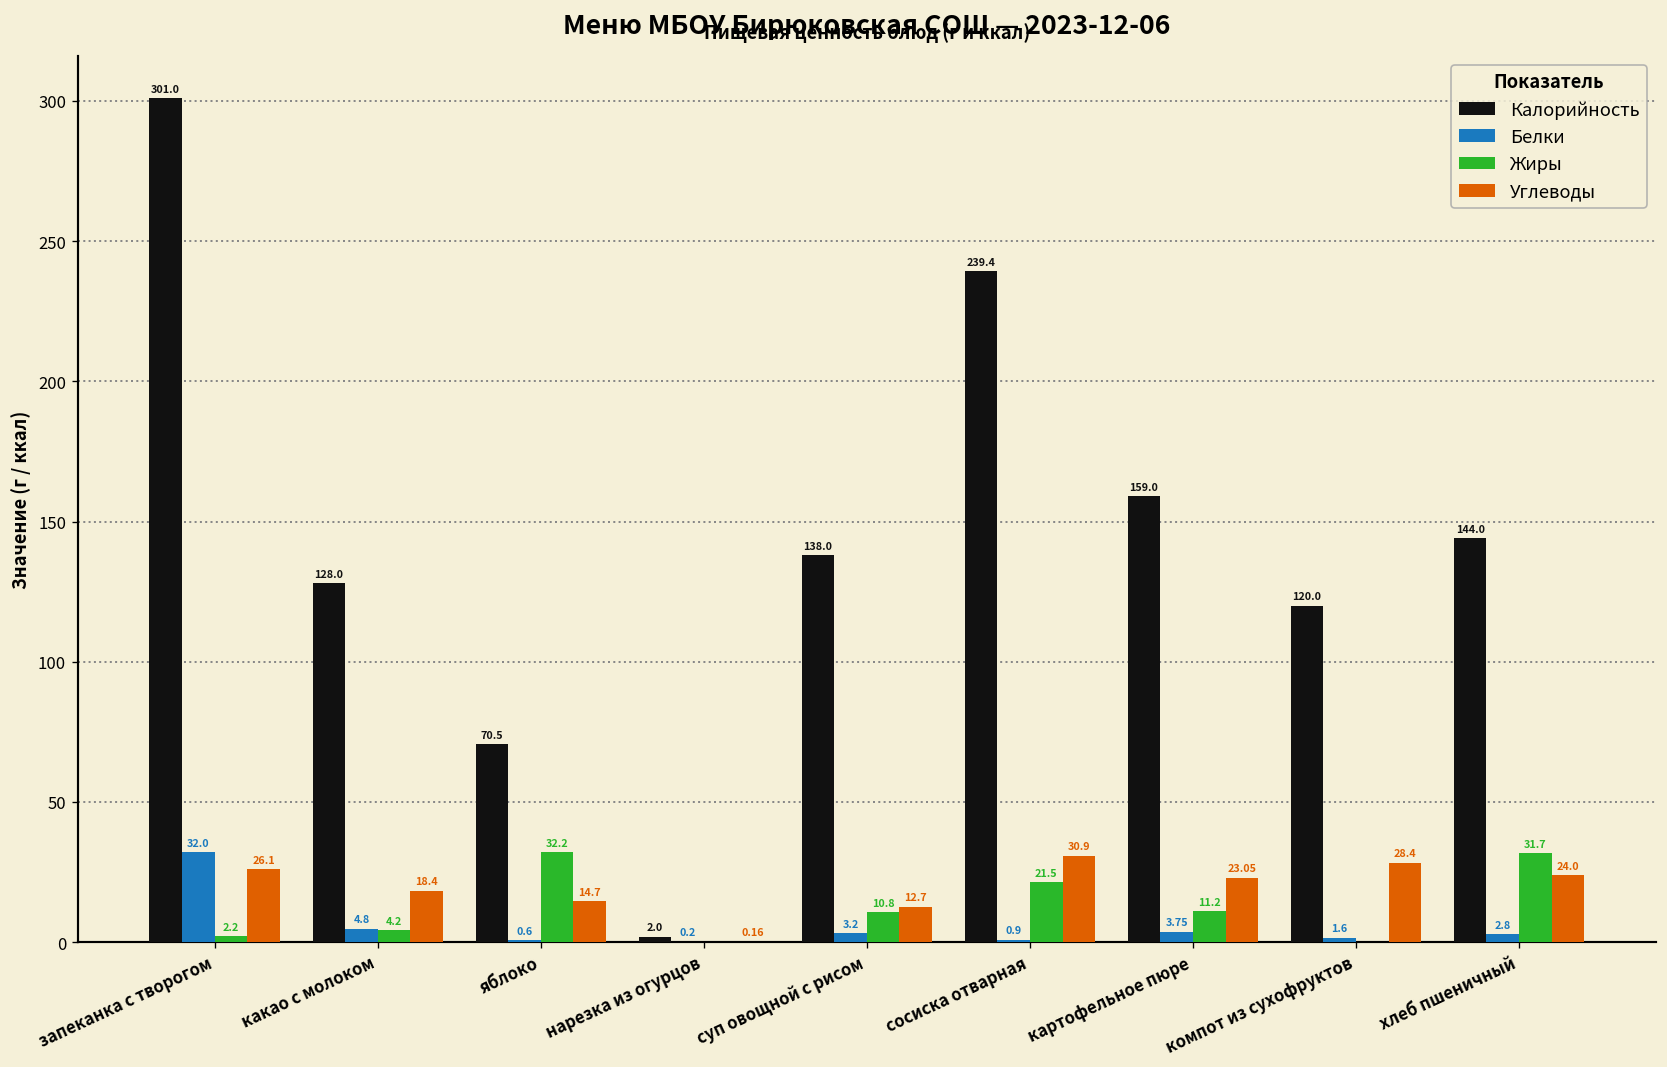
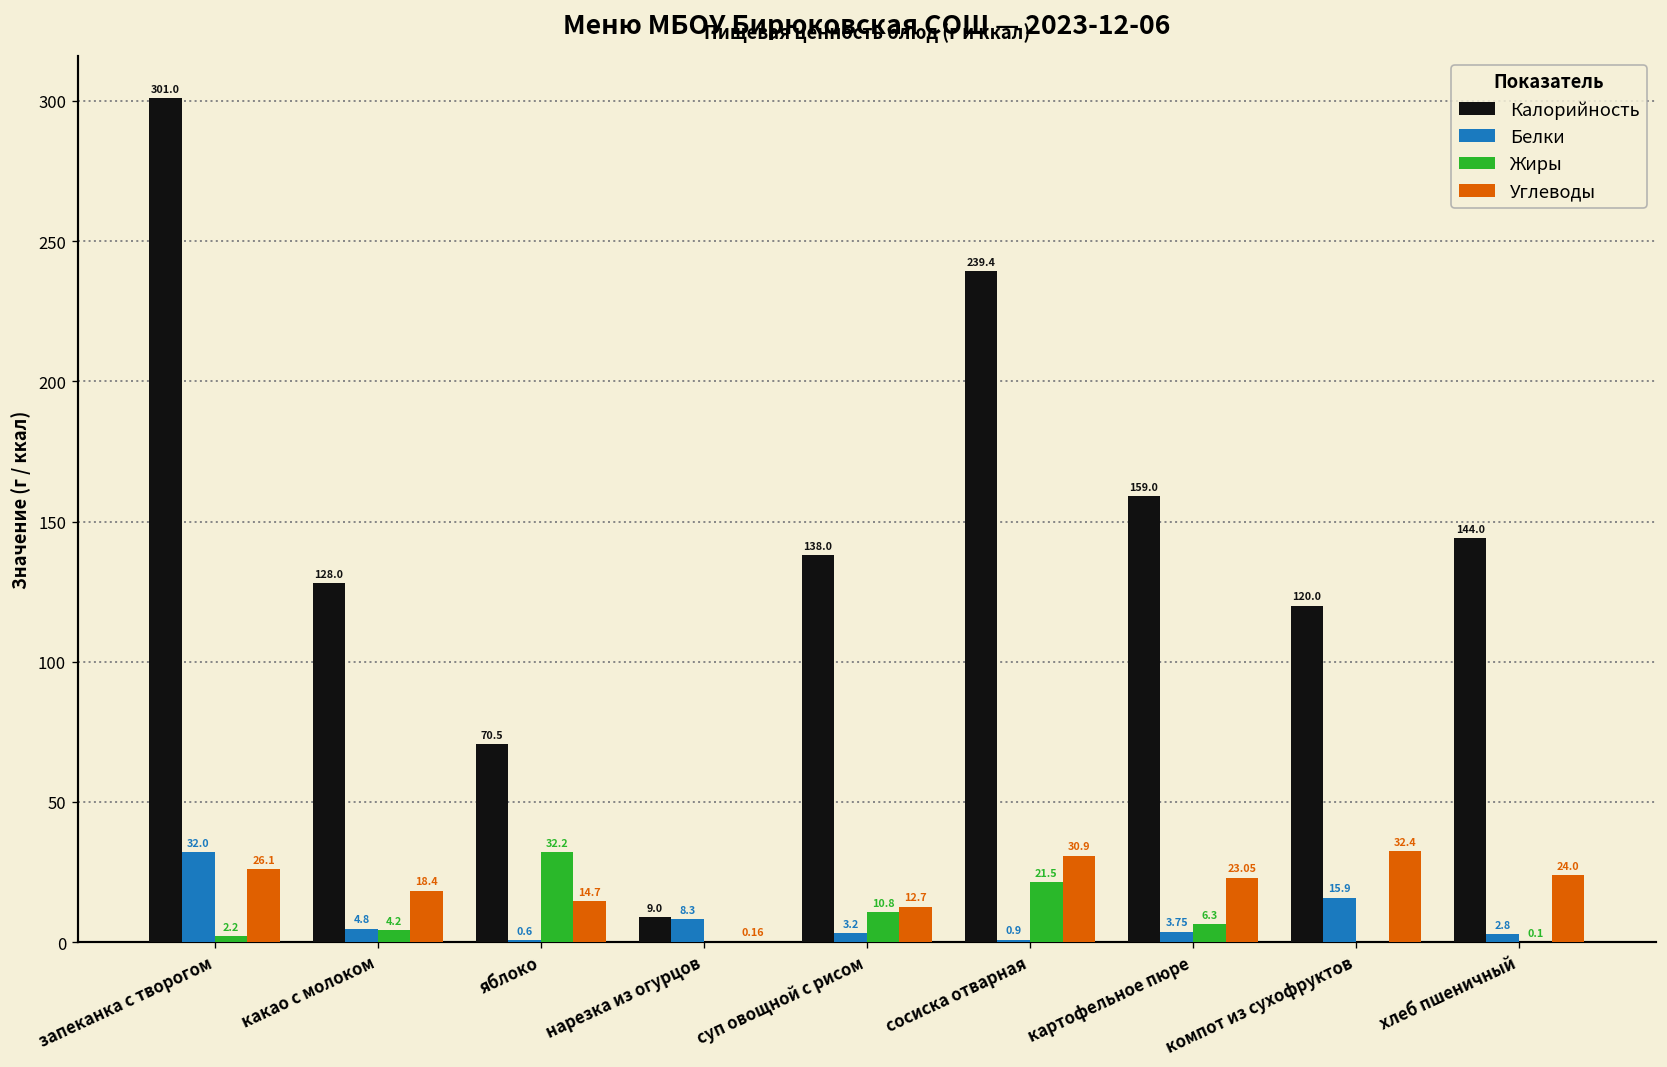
Калорийность, нарезка из огурцов: 2.0 -> 9.0
Белки, нарезка из огурцов: 0.2 -> 8.3
Жиры, картофельное пюре: 11.2 -> 6.3
Белки, компот из сухофруктов: 1.6 -> 15.9
Углеводы, компот из сухофруктов: 28.4 -> 32.4
Жиры, хлеб пшеничный: 31.7 -> 0.1
